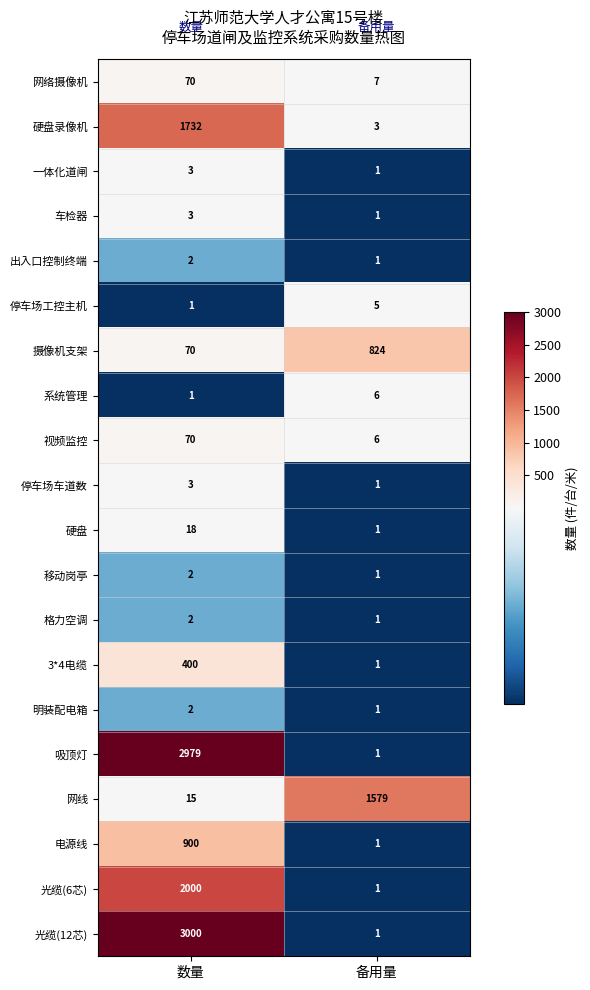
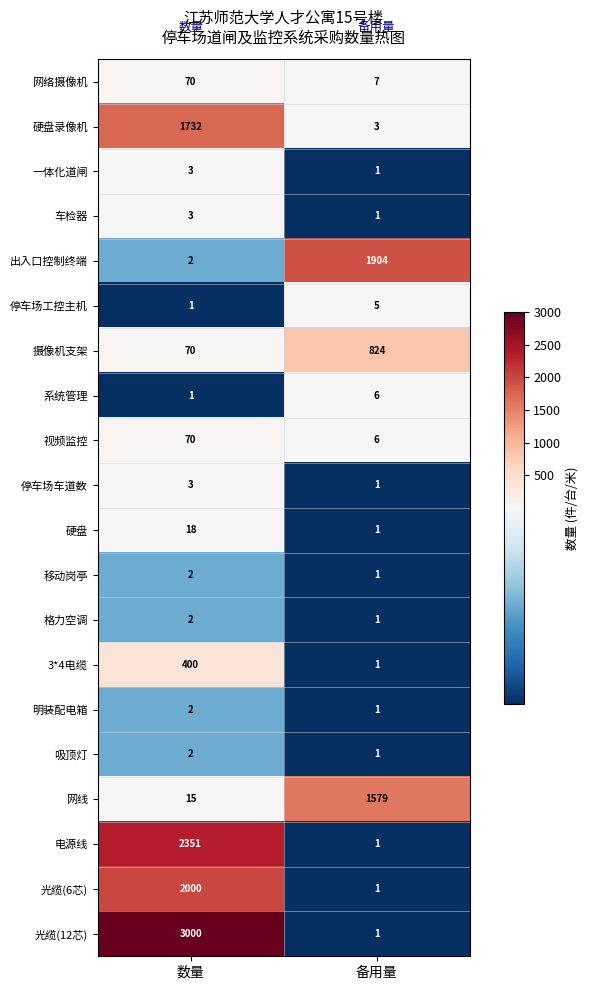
出入口控制终端, 备用量: 1 -> 1904
吸顶灯, 数量: 2979 -> 2
电源线, 数量: 900 -> 2351
